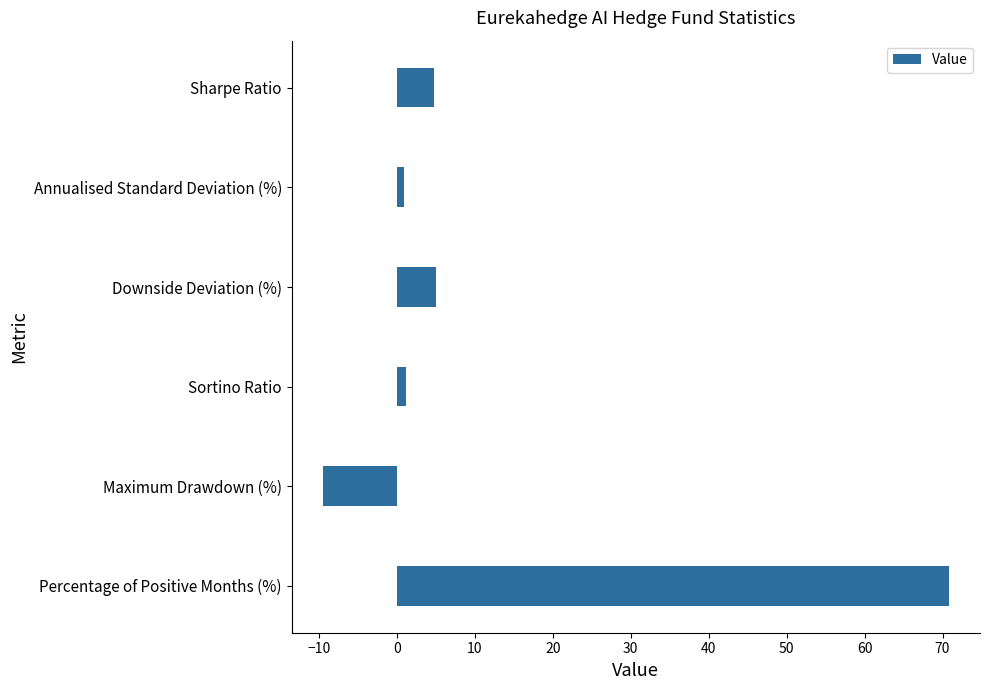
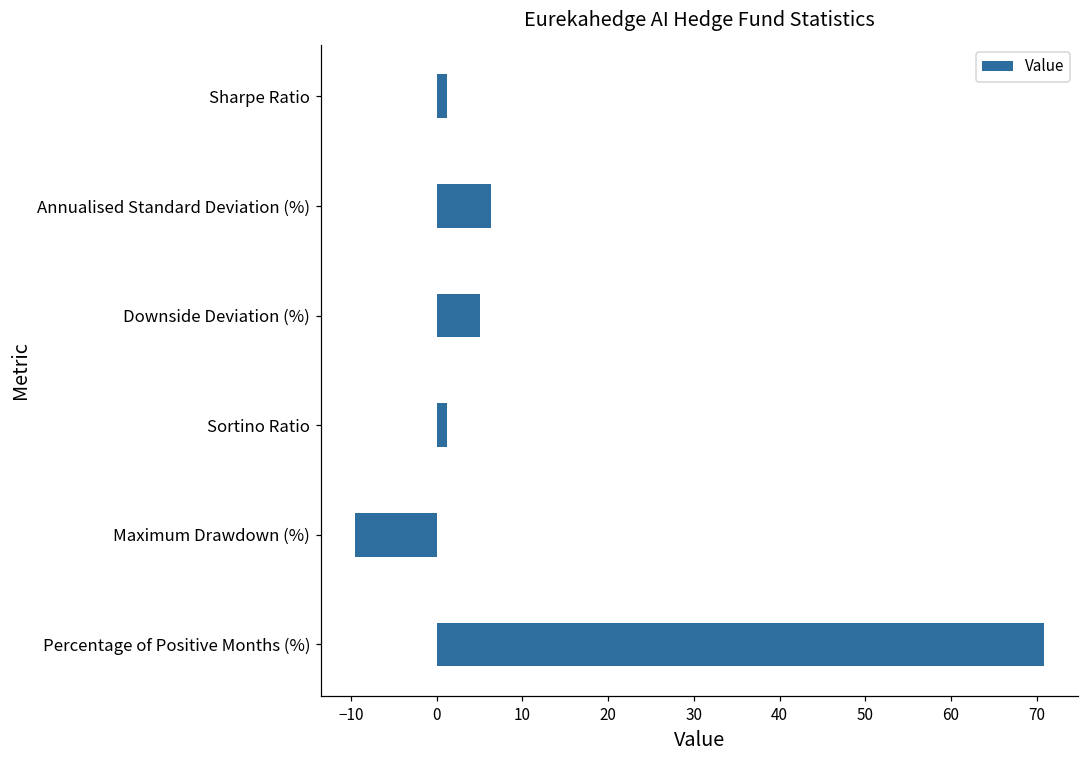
Sharpe Ratio: 5 -> 1
Annualised Standard Deviation (%): 1 -> 6
